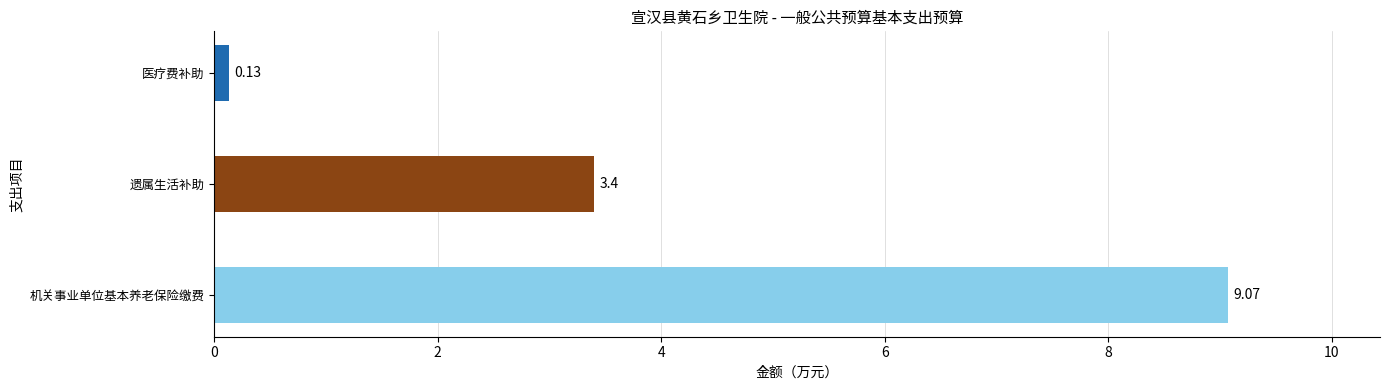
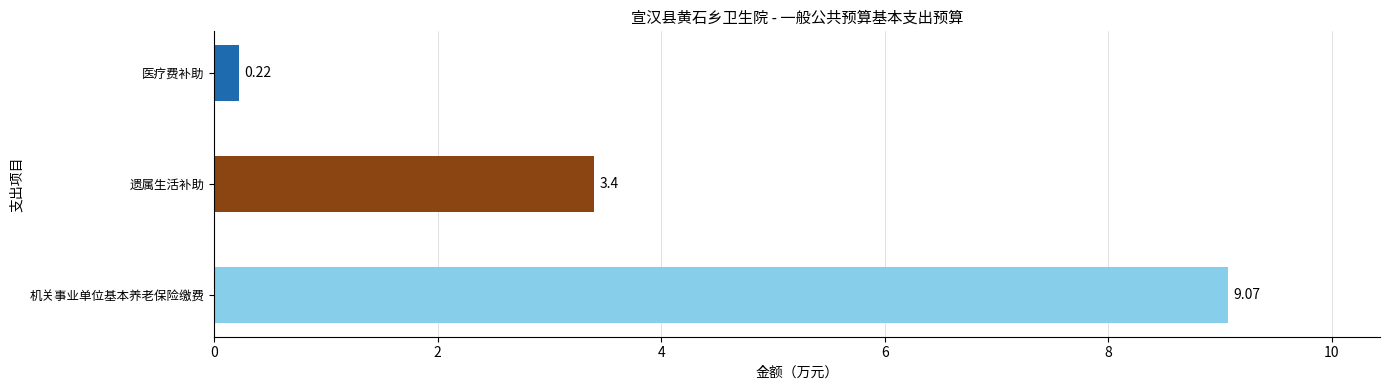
医疗费补助: 0.13 -> 0.22
